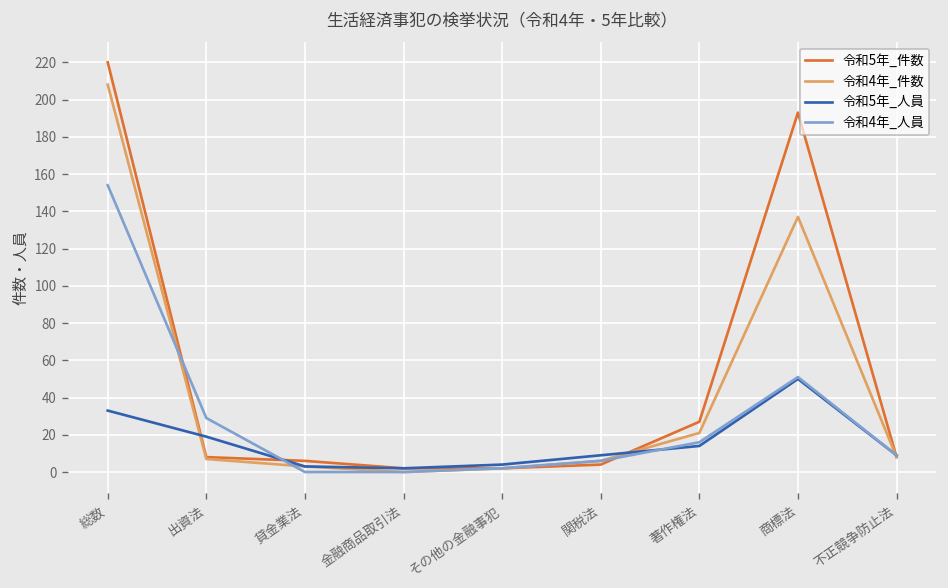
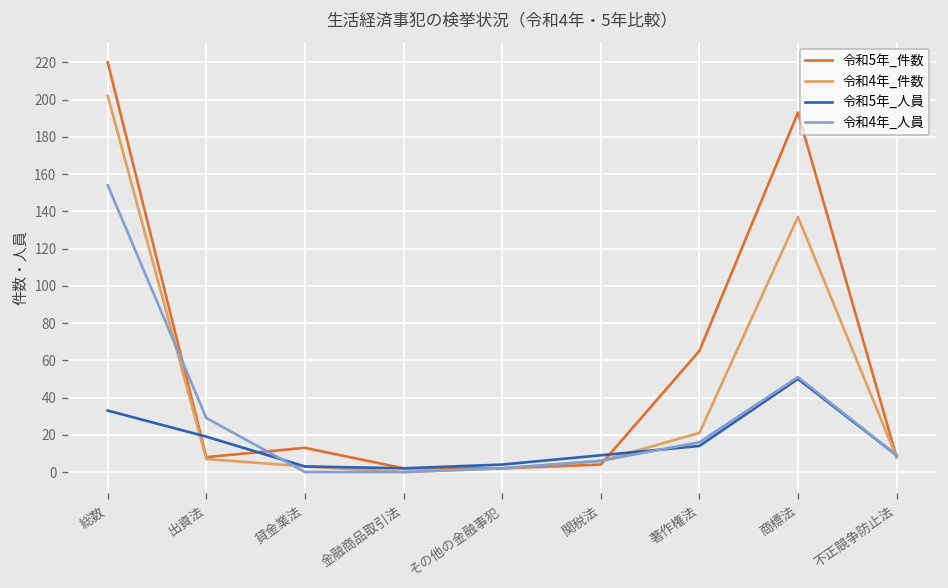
令和4年_件数, 総数: 208 -> 202
令和5年_件数, 貸金業法: 6 -> 13
令和5年_件数, 著作権法: 27 -> 65
